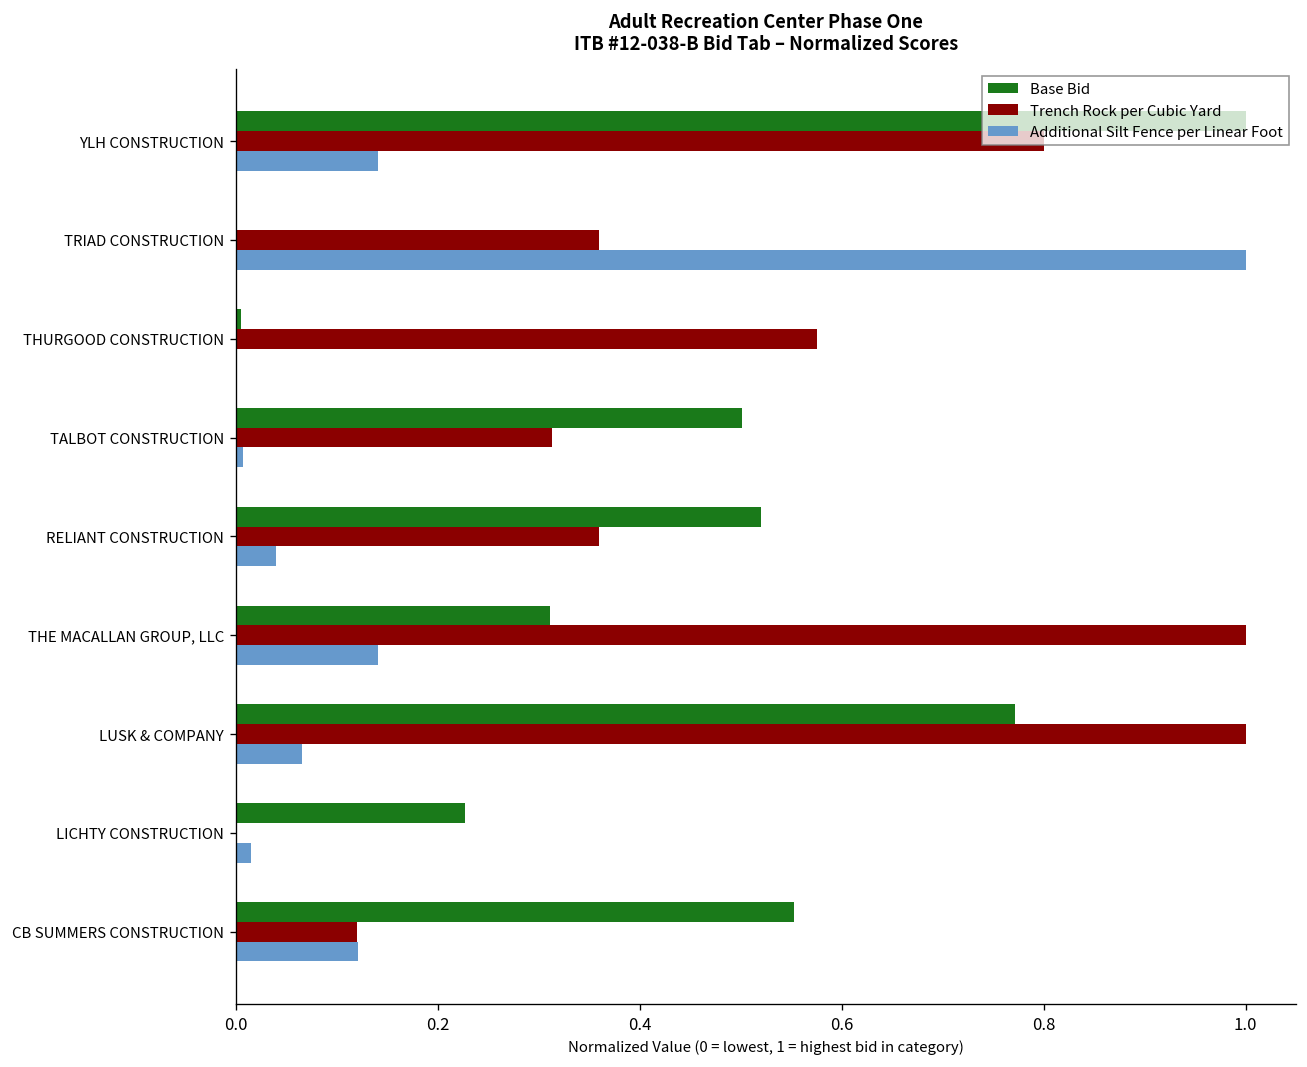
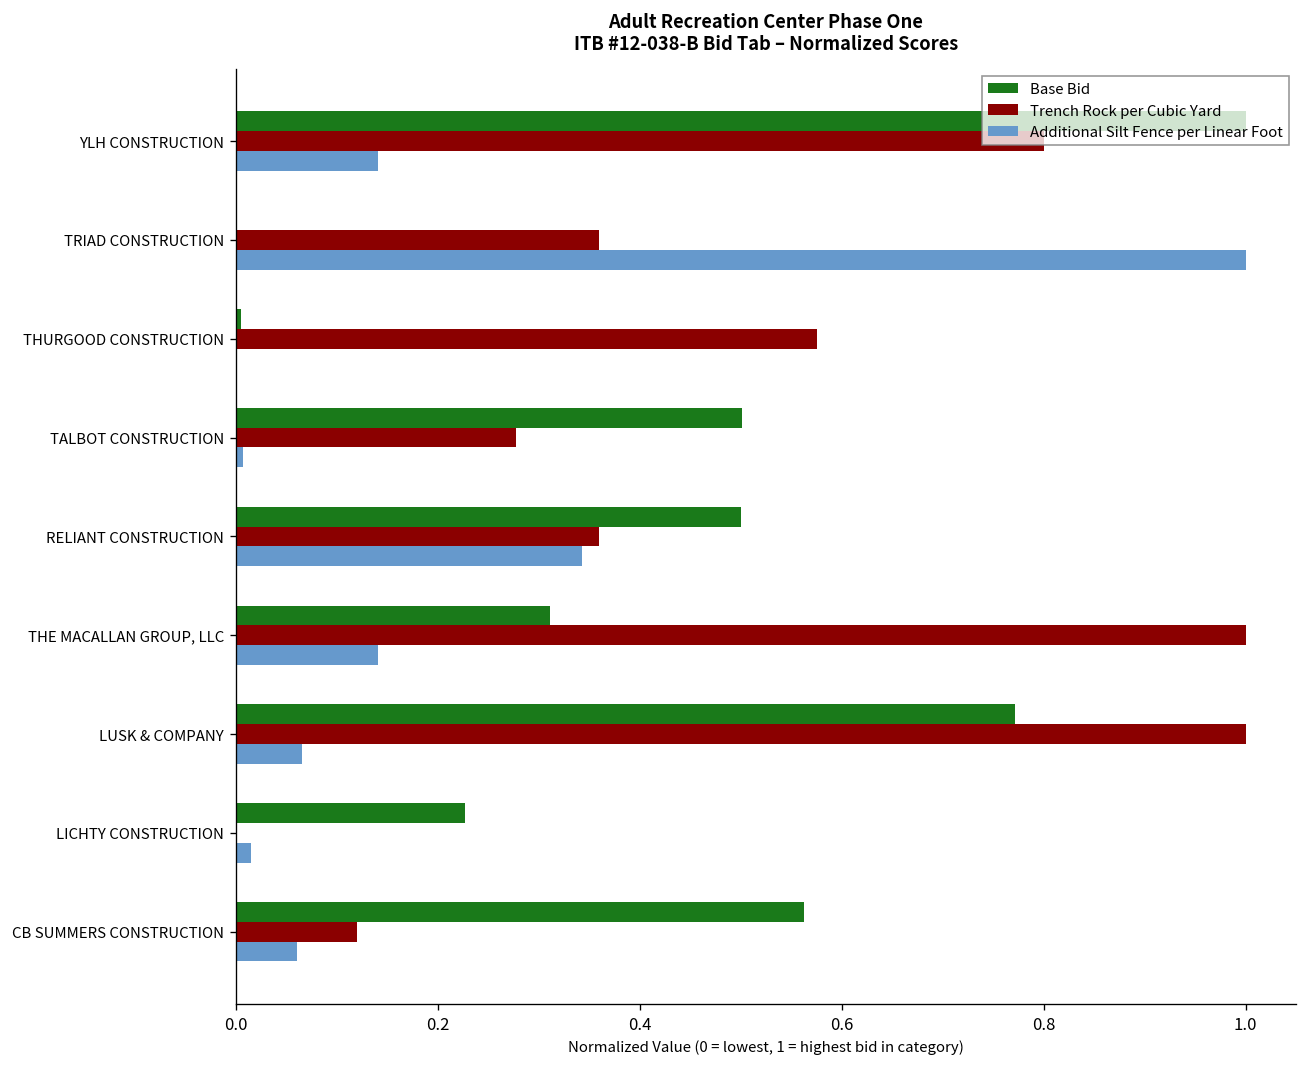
Trench Rock per Cubic Yard, TALBOT CONSTRUCTION: 0.31 -> 0.28
Base Bid, RELIANT CONSTRUCTION: 0.52 -> 0.50
Additional Silt Fence per Linear Foot, RELIANT CONSTRUCTION: 0.04 -> 0.34
Base Bid, CB SUMMERS CONSTRUCTION: 0.55 -> 0.56
Additional Silt Fence per Linear Foot, CB SUMMERS CONSTRUCTION: 0.12 -> 0.06
